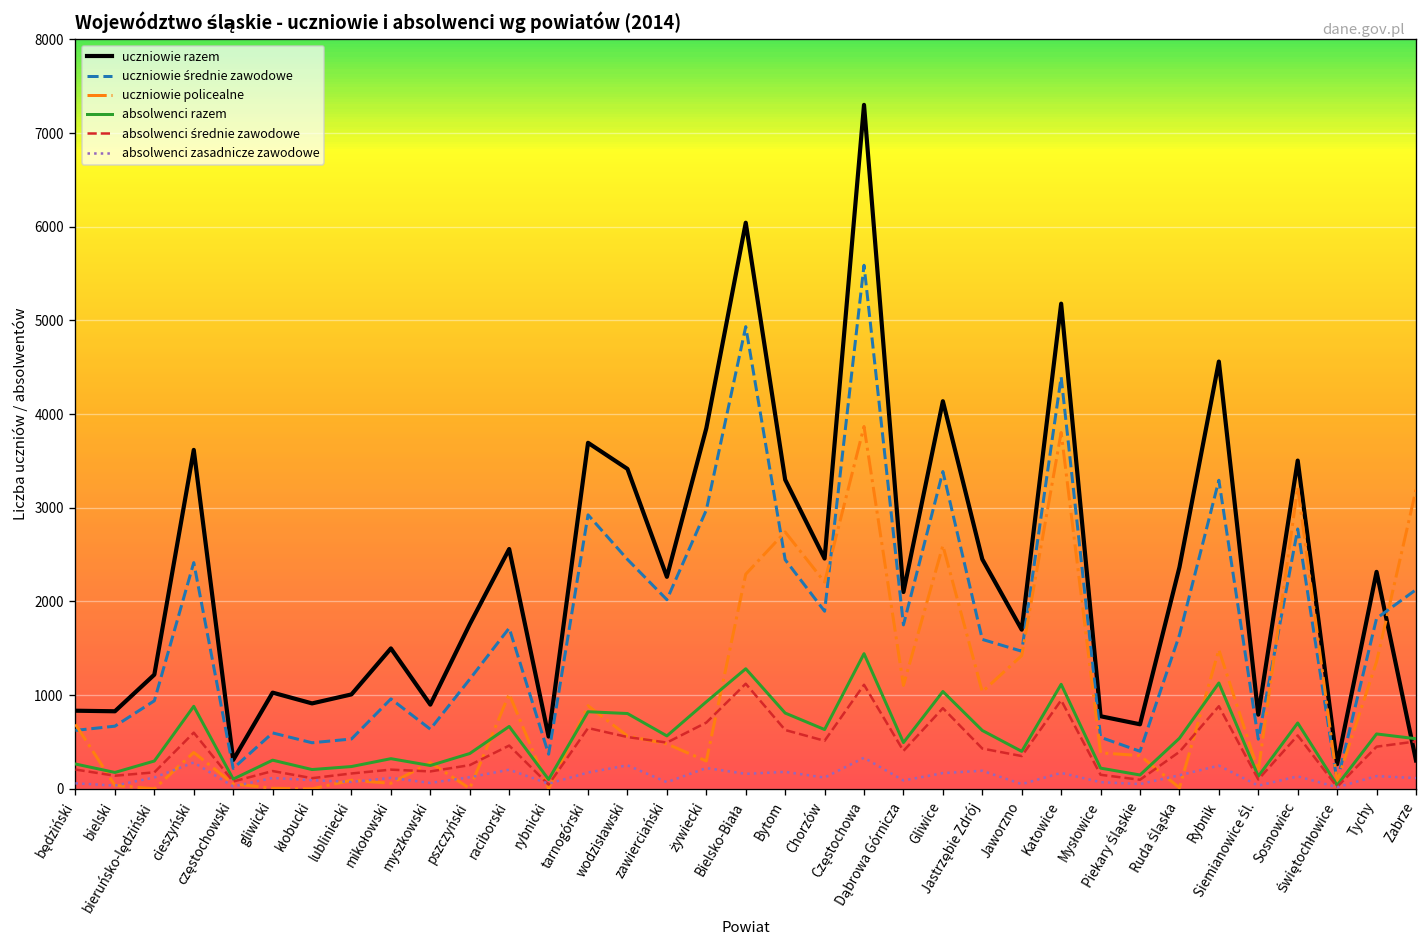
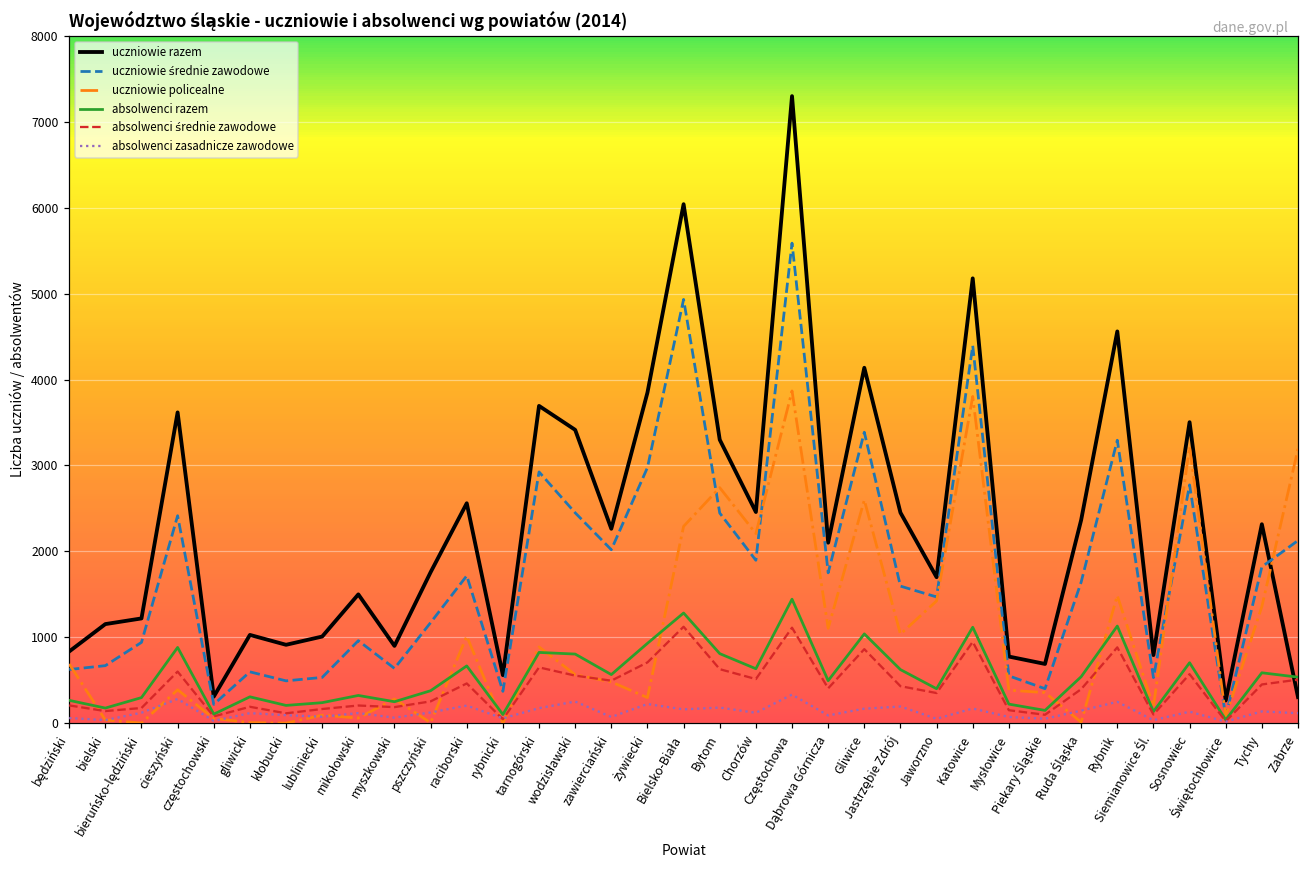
uczniowie razem, bielski: 800 -> 1200
